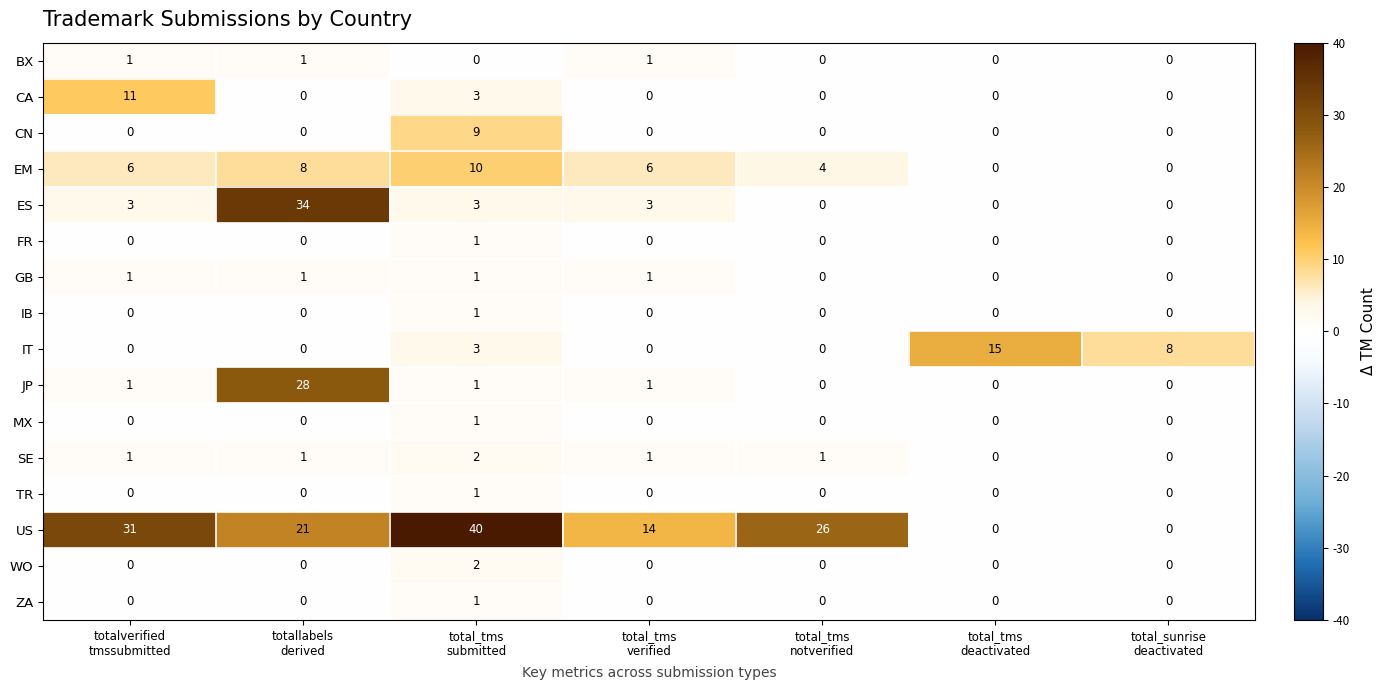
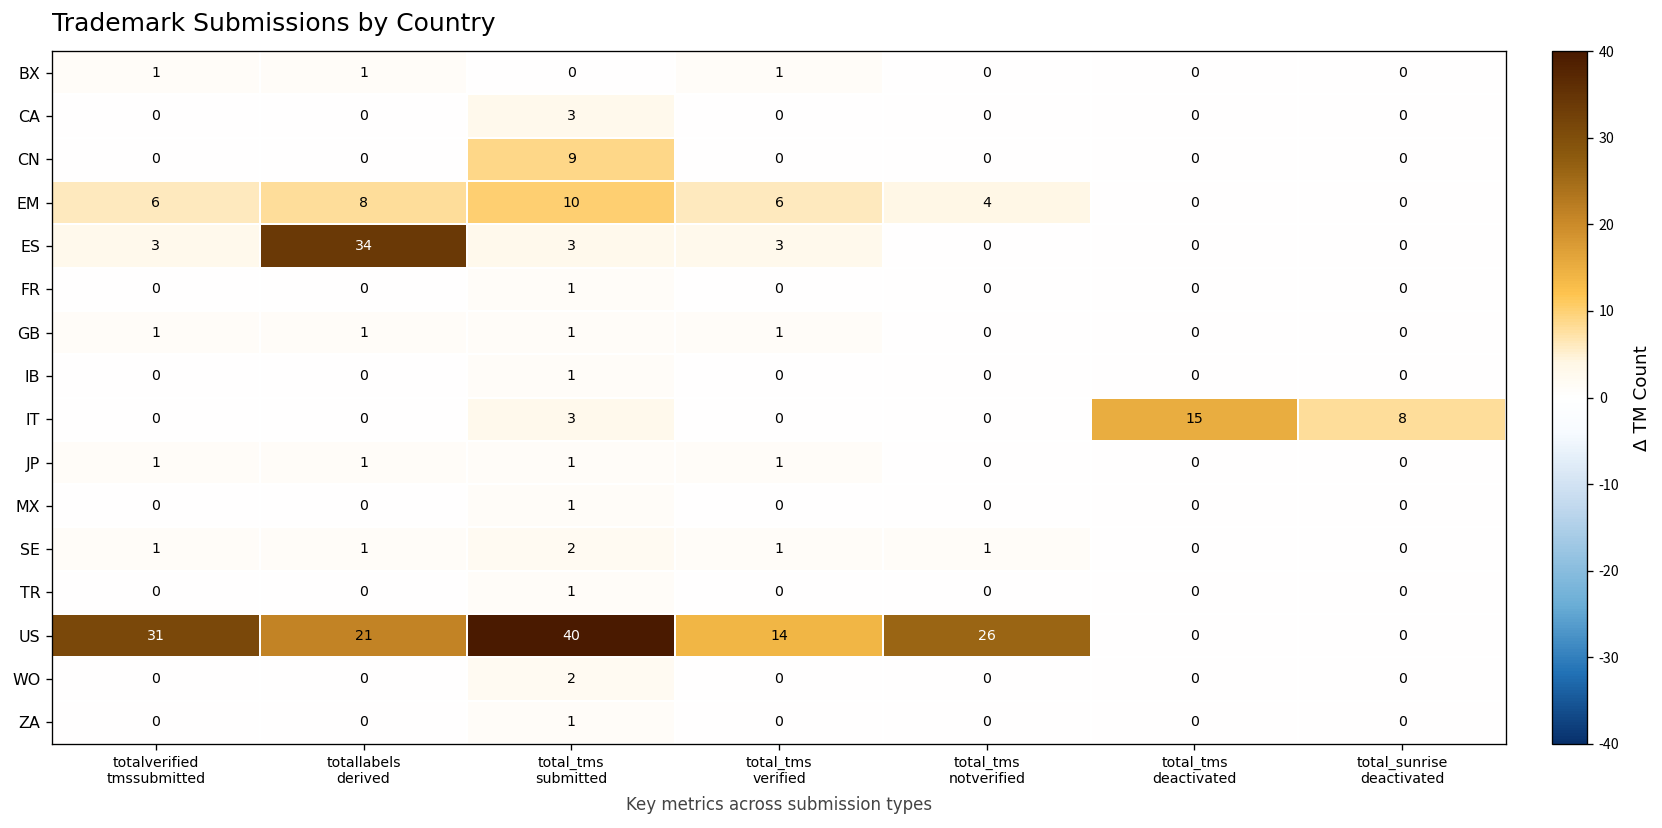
CA, totalverified tmssubmitted: 11 -> 0
JP, totallabels derived: 28 -> 1
